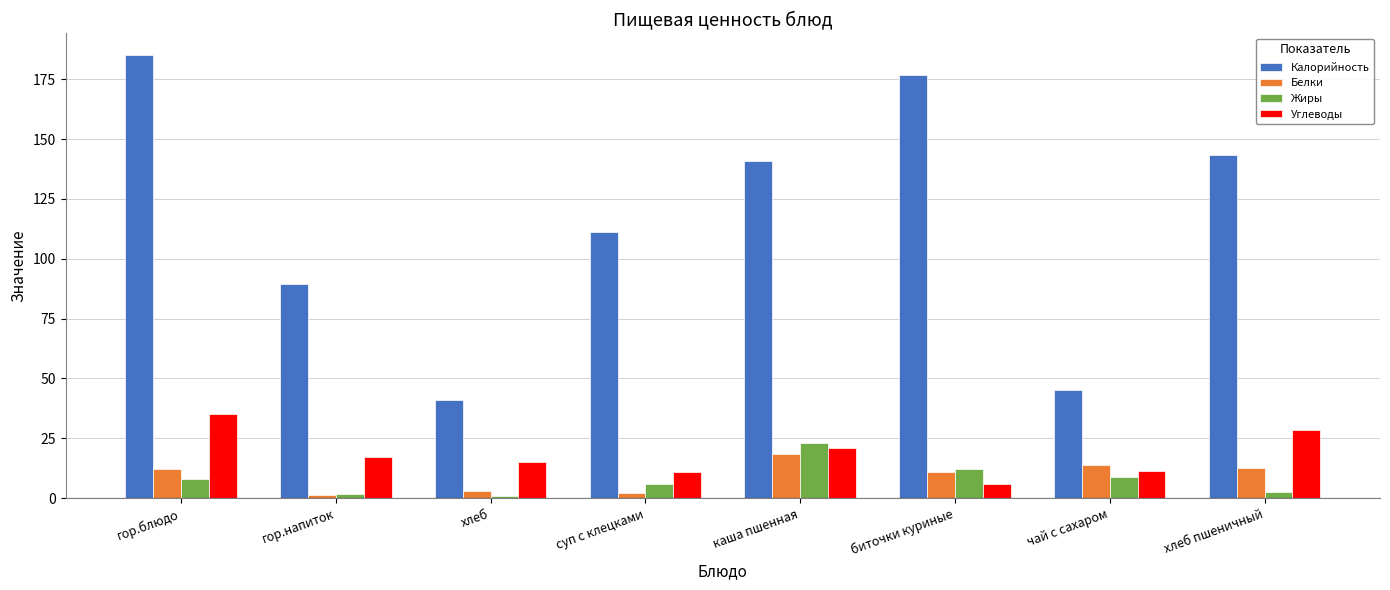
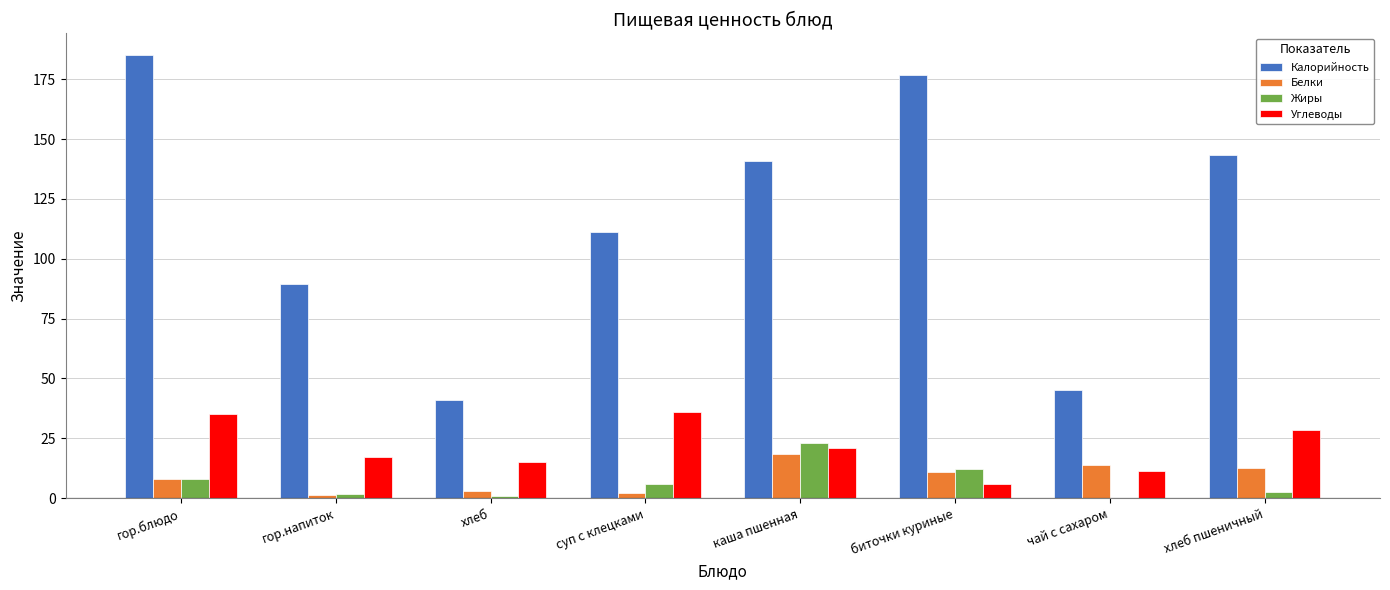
Белки, гор.блюдо: 12 -> 8
Углеводы, суп с клецками: 11 -> 36
Жиры, чай с сахаром: 9 -> 0
